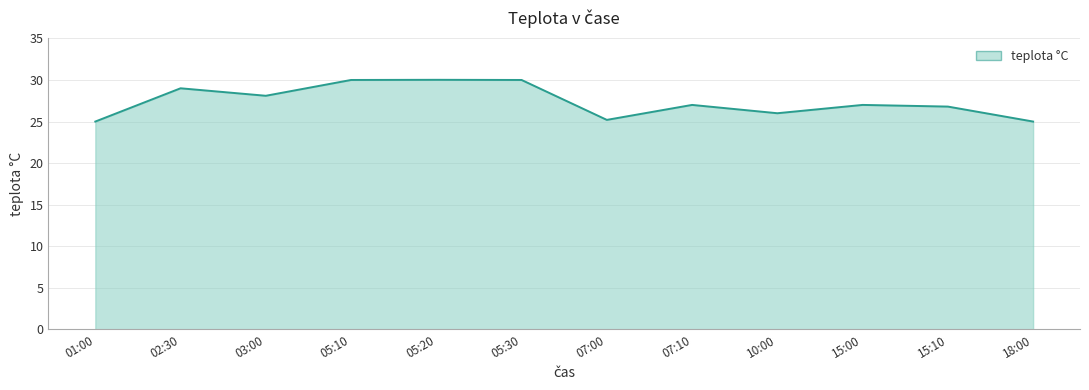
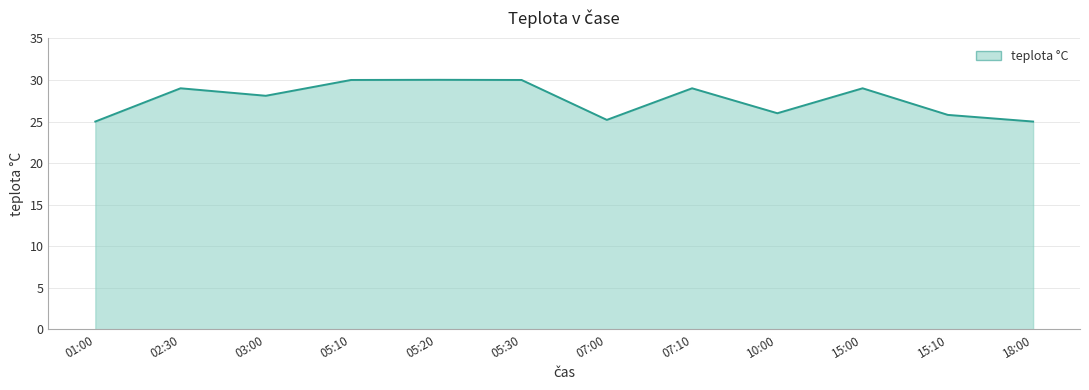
07:10: 27 -> 29
15:00: 27 -> 29
15:10: 27 -> 26
